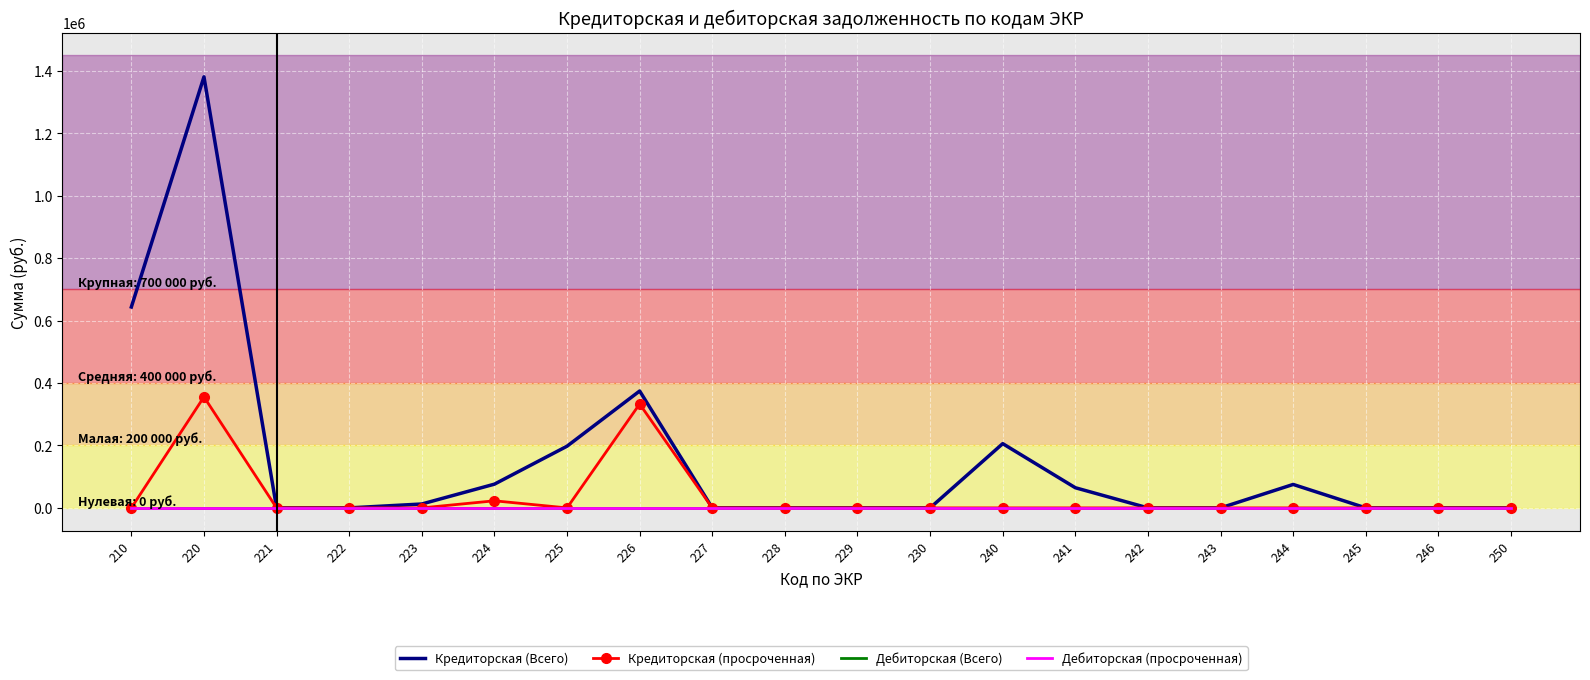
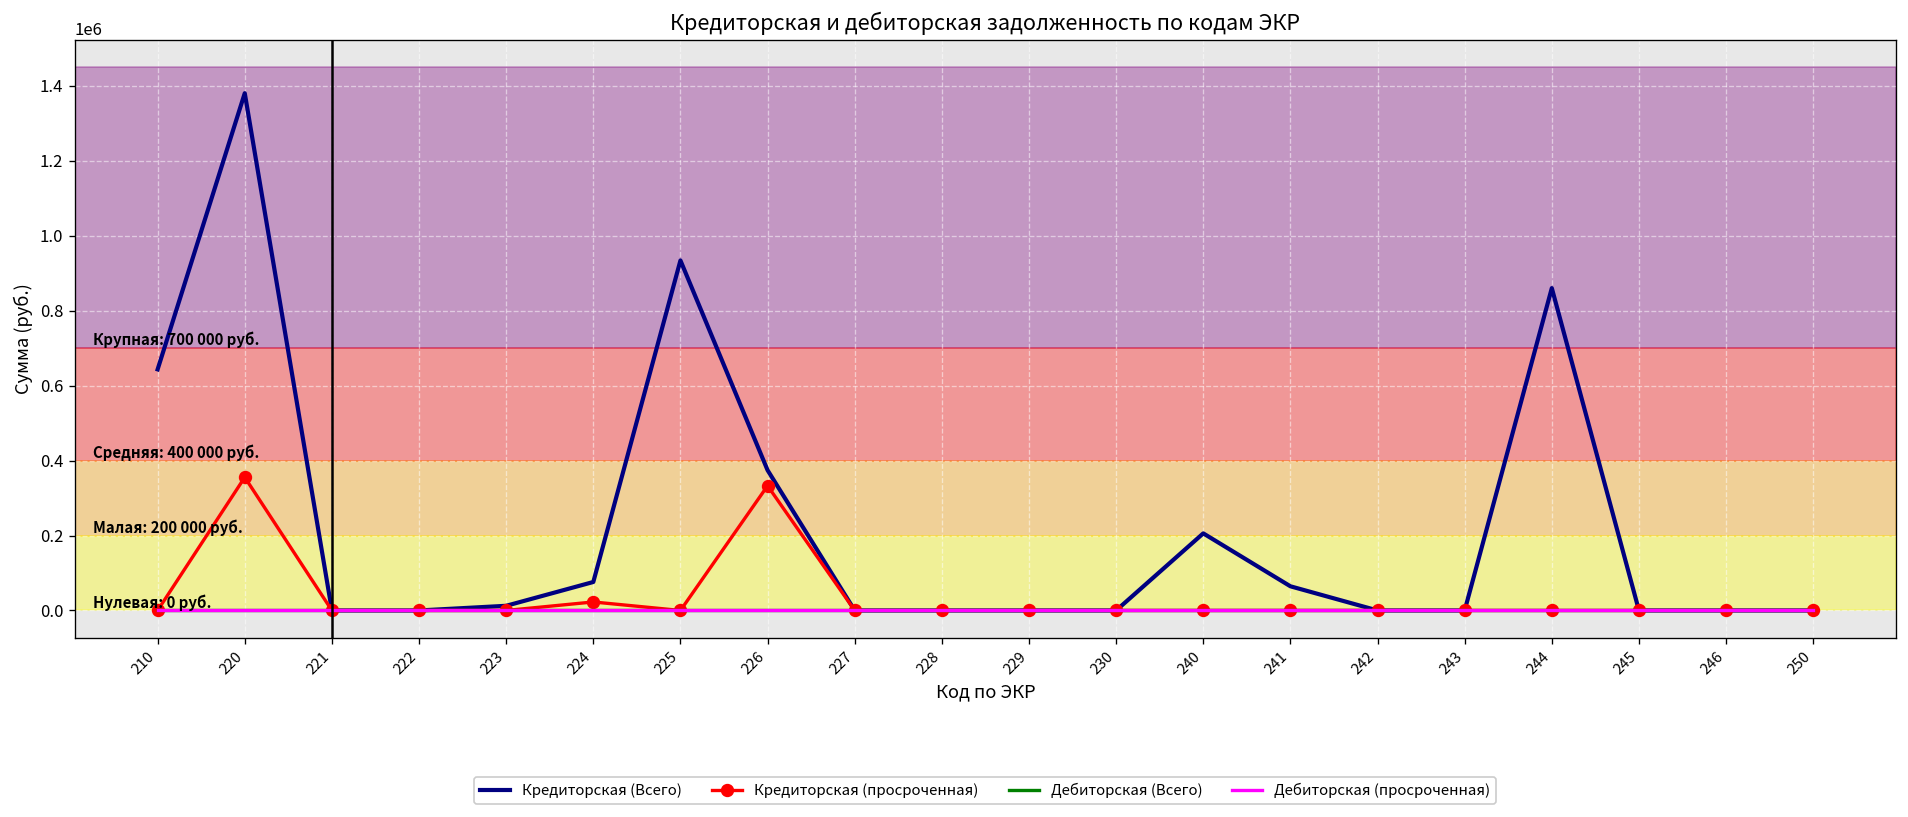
Кредиторская (Всего), 225: 200000 -> 930000
Кредиторская (Всего), 244: 80000 -> 860000
